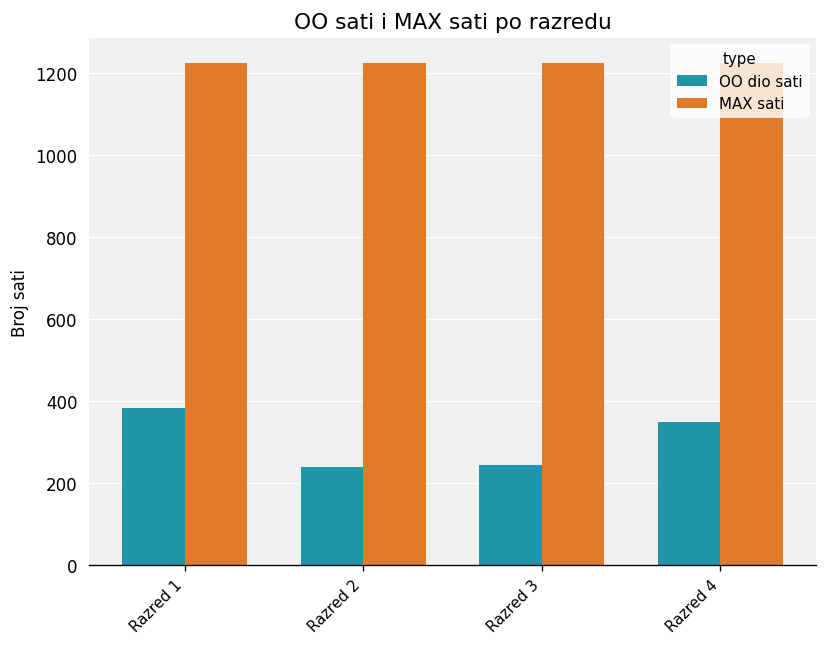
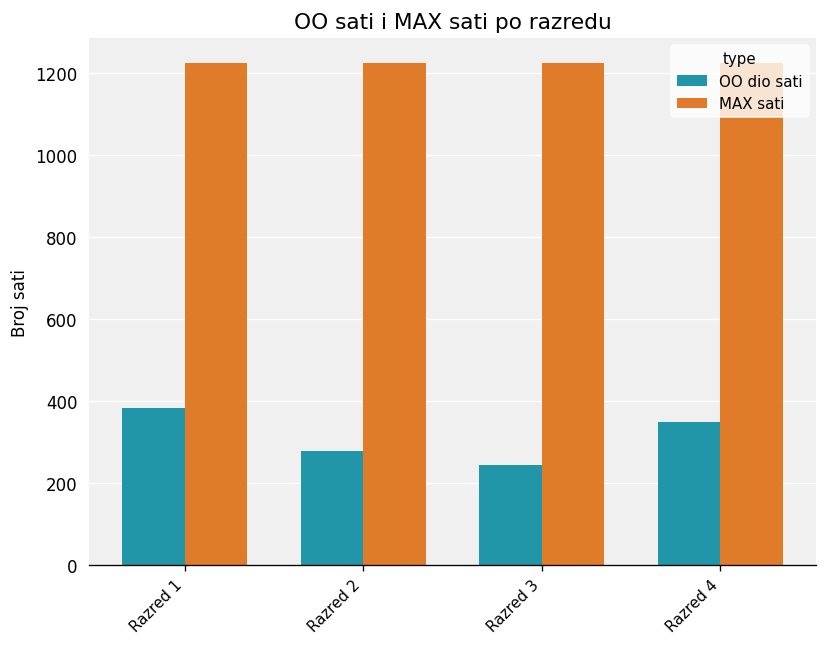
OO dio sati, Razred 2: 240 -> 280
